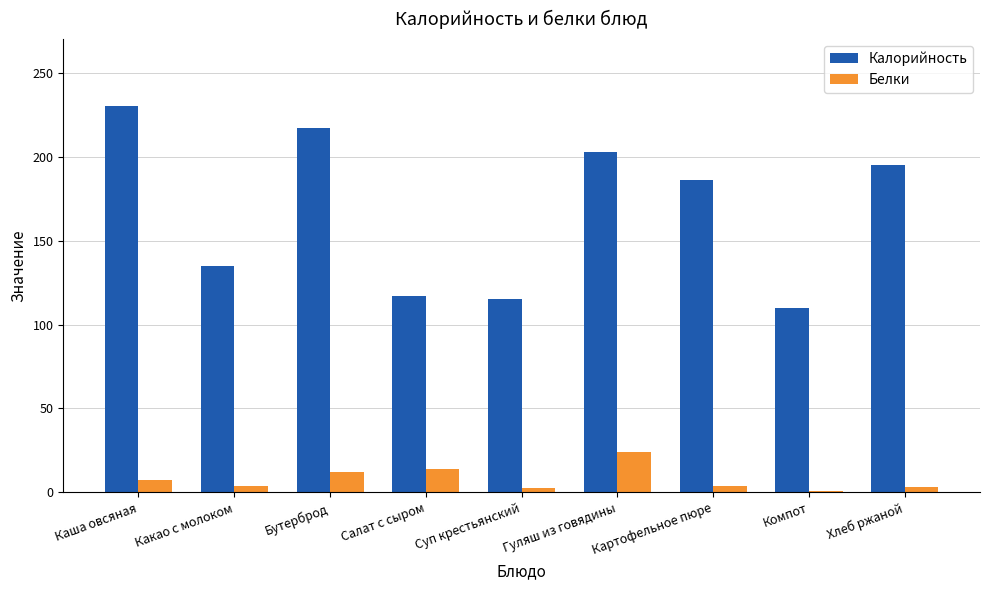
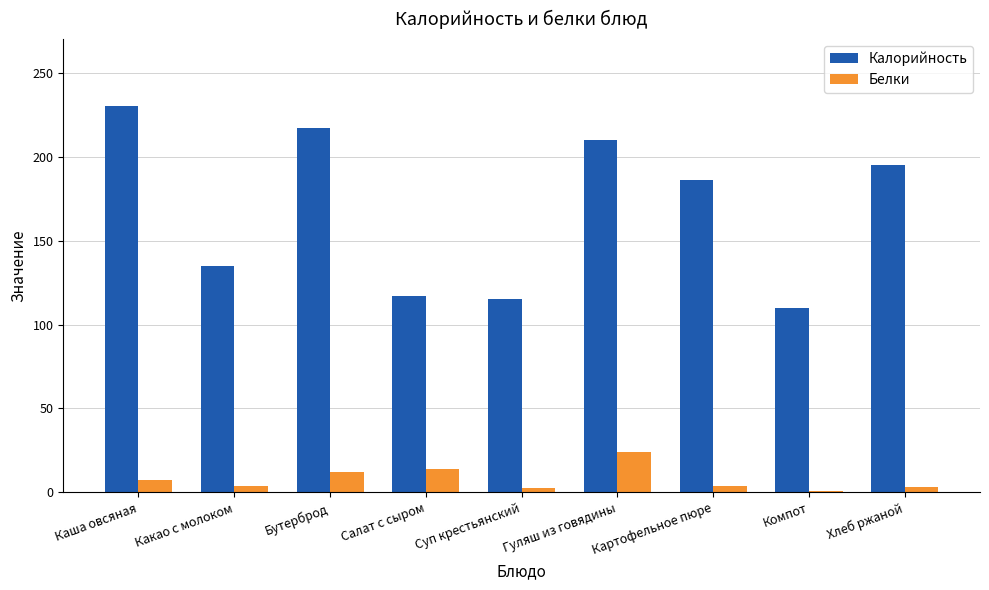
Калорийность, Гуляш из говядины: 203 -> 210
